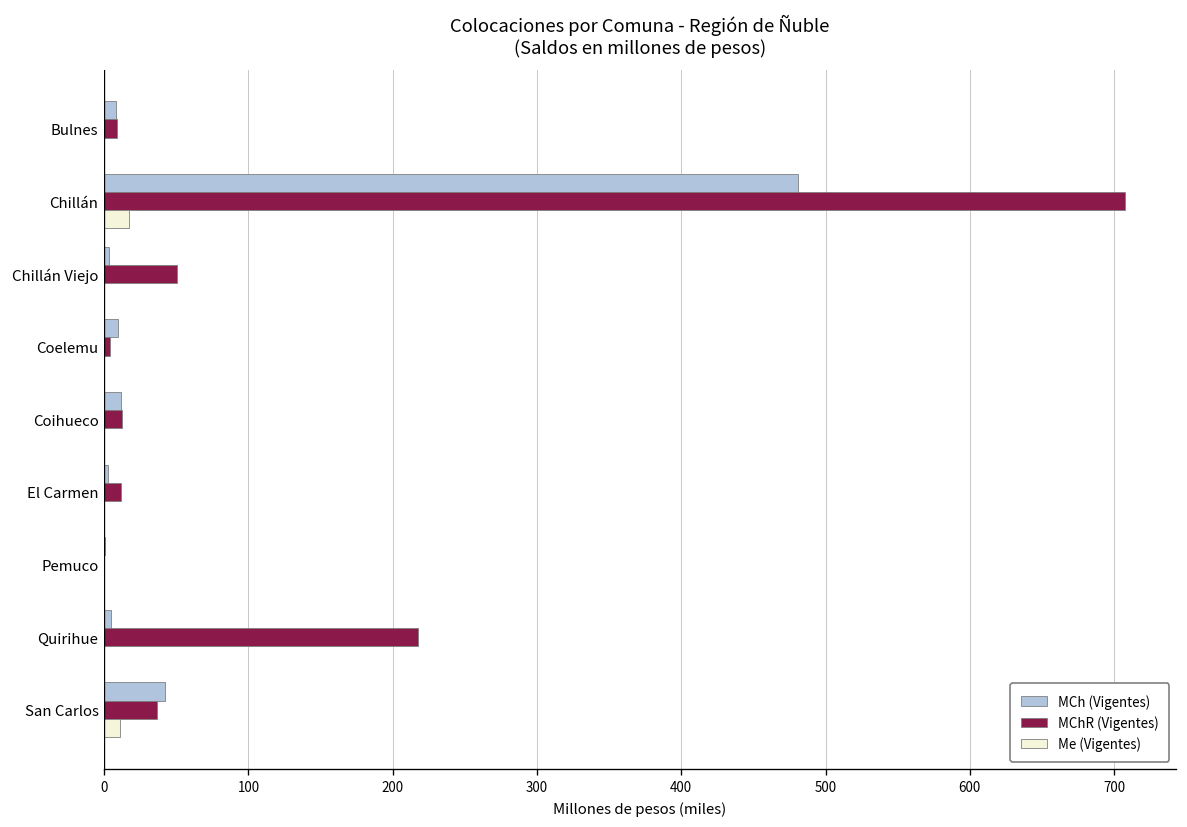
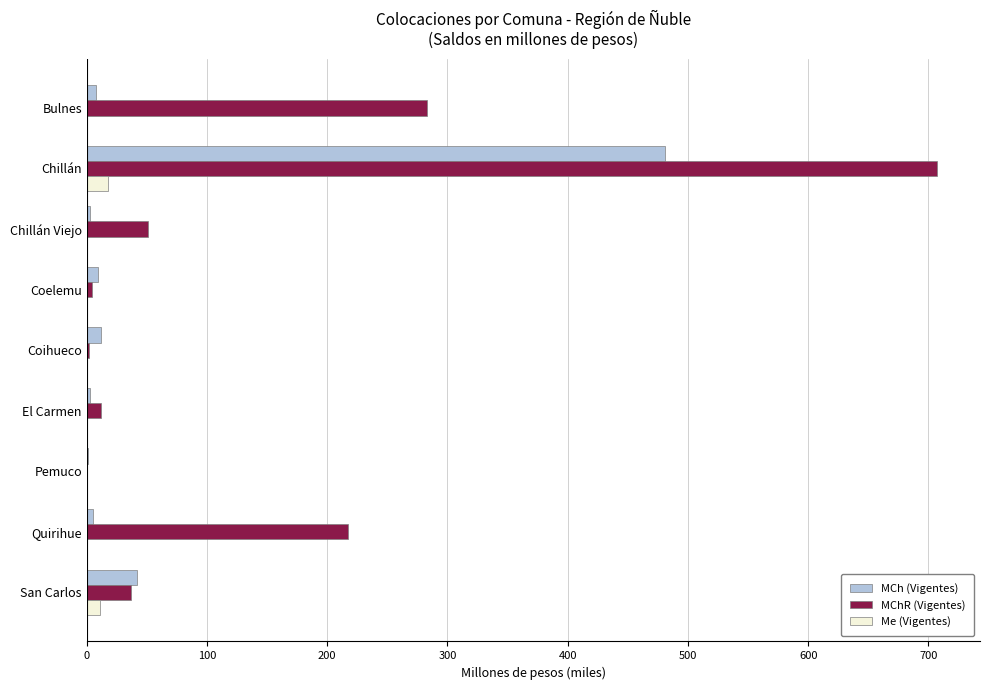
MChR (Vigentes), Bulnes: 9 -> 283
MChR (Vigentes), Coihueco: 12 -> 2
